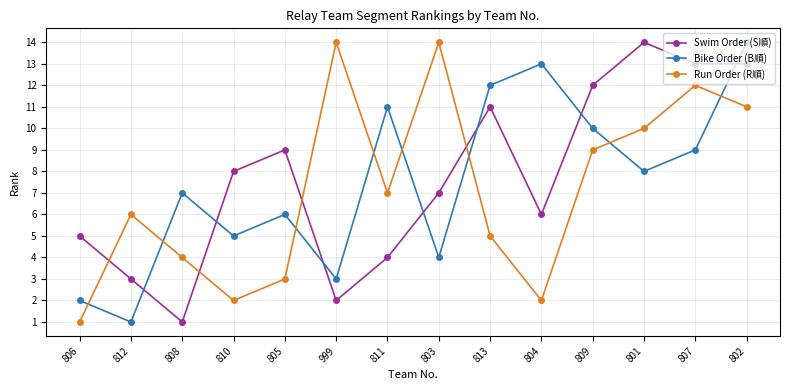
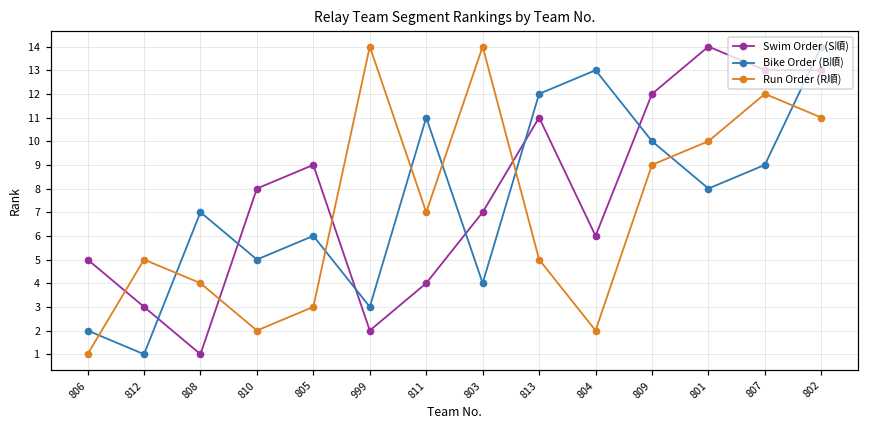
Run Order (R順), 812: 6 -> 5
